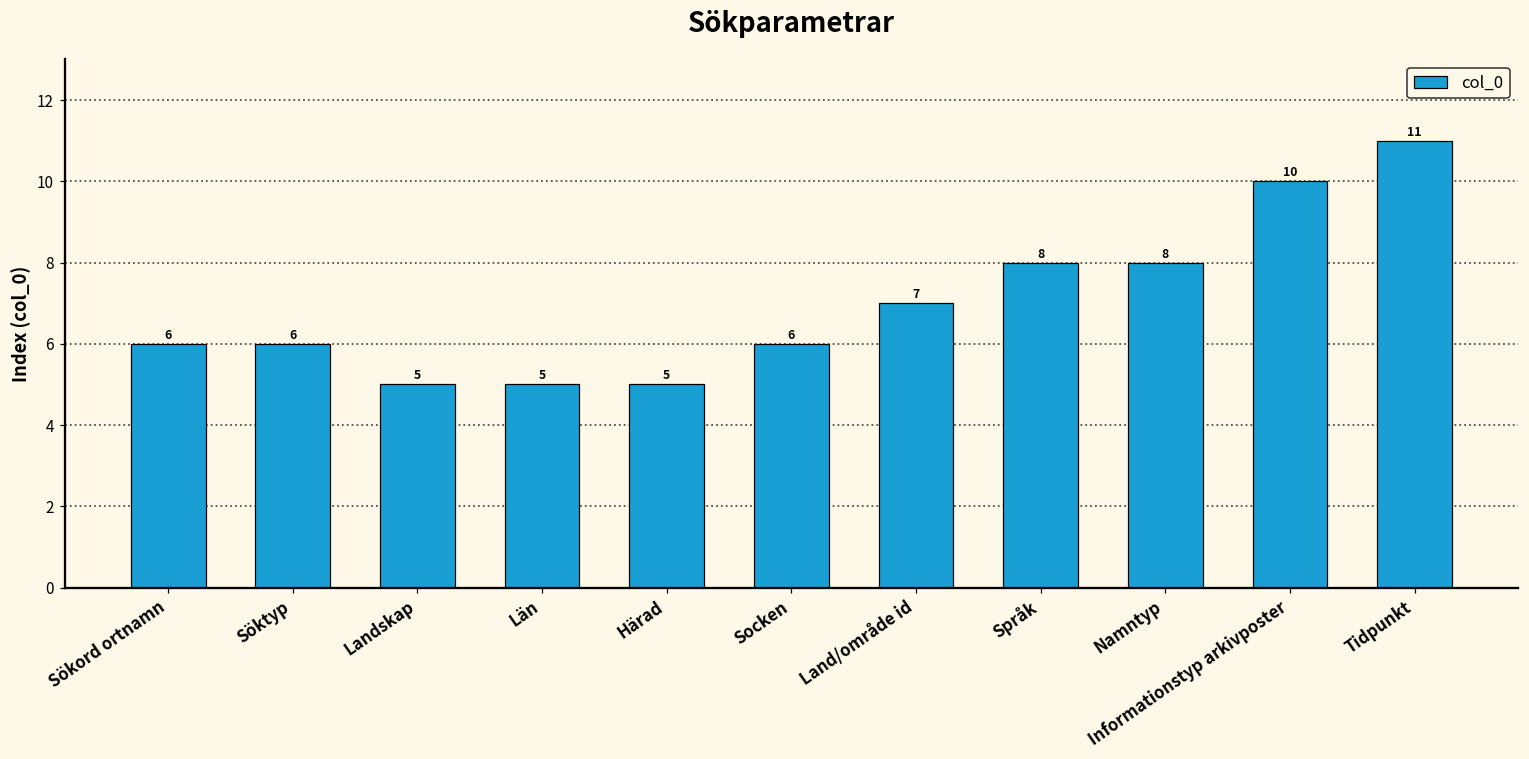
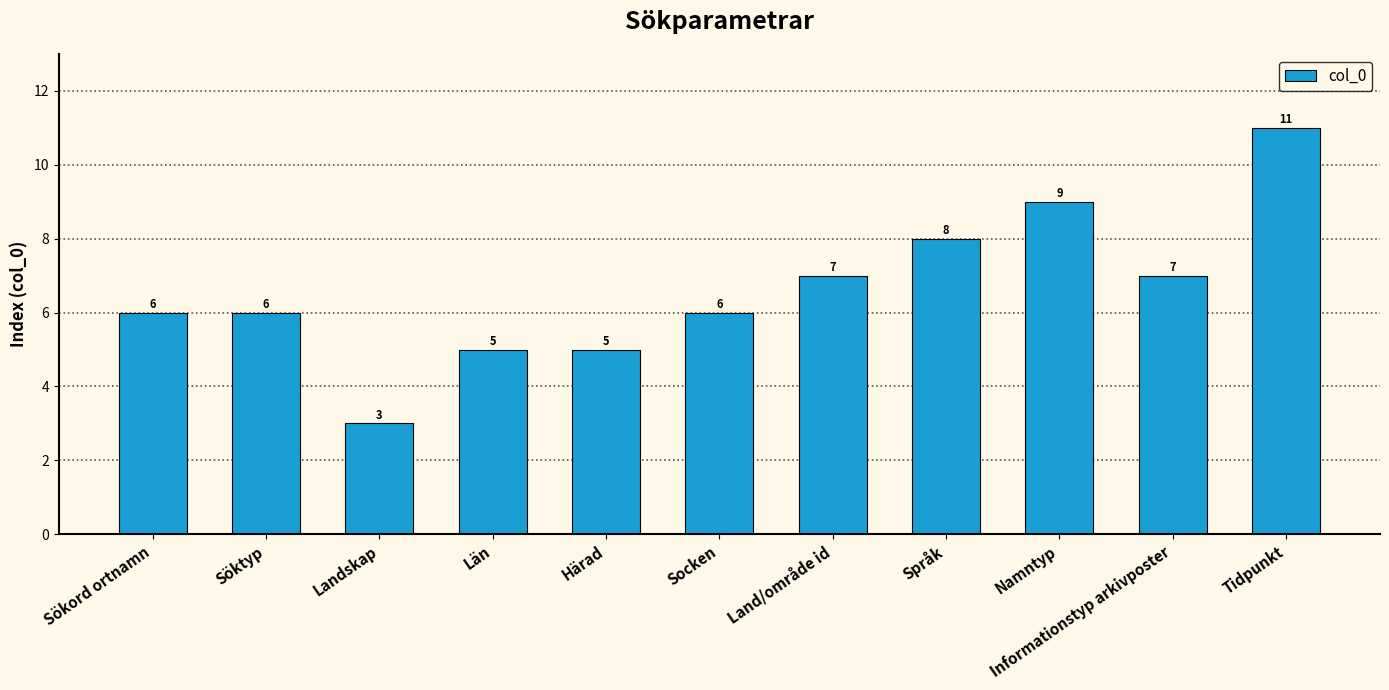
Landskap: 5 -> 3
Namntyp: 8 -> 9
Informationstyp arkivposter: 10 -> 7
